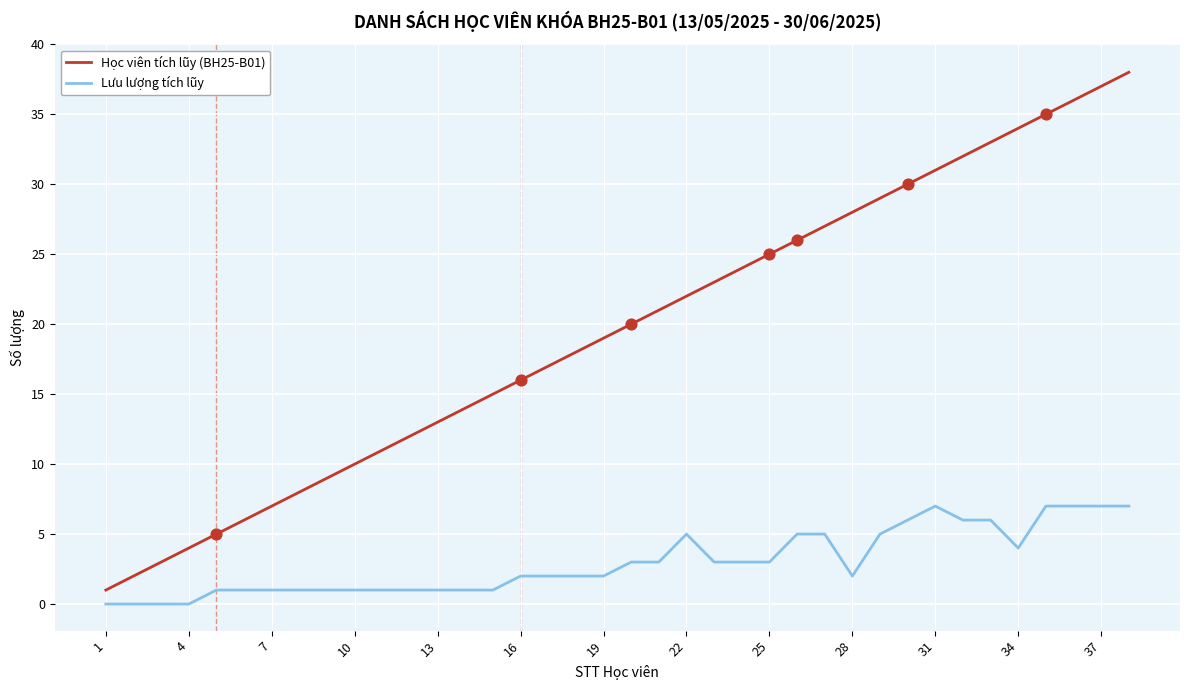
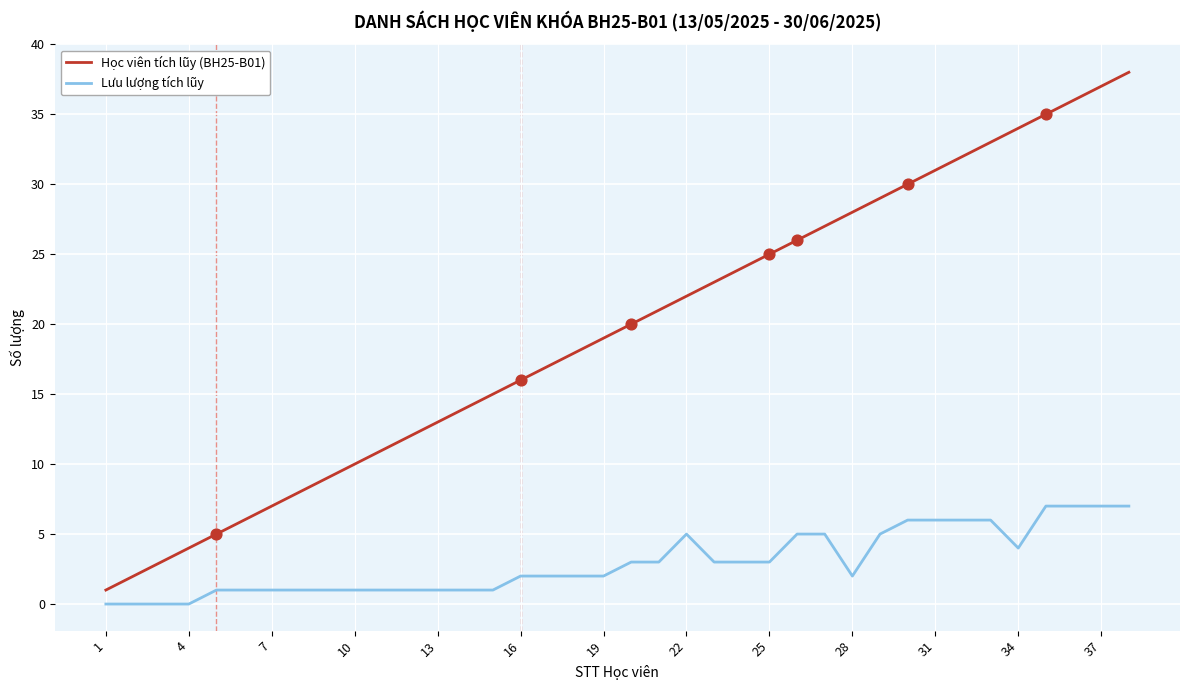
Lưu lượng tích lũy, 31: 7 -> 6
